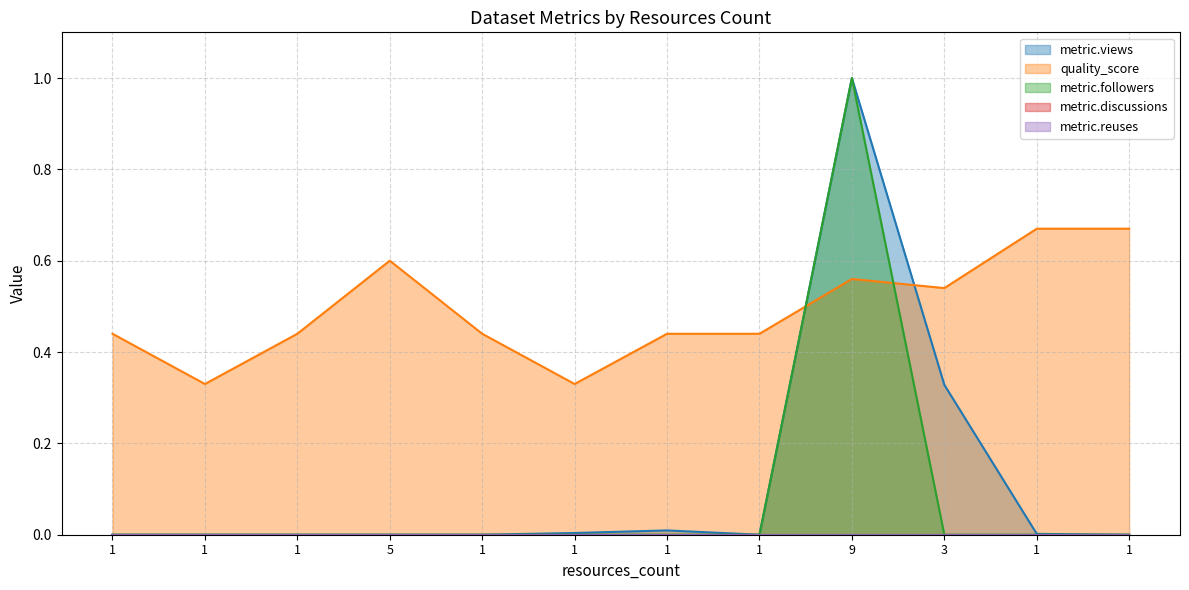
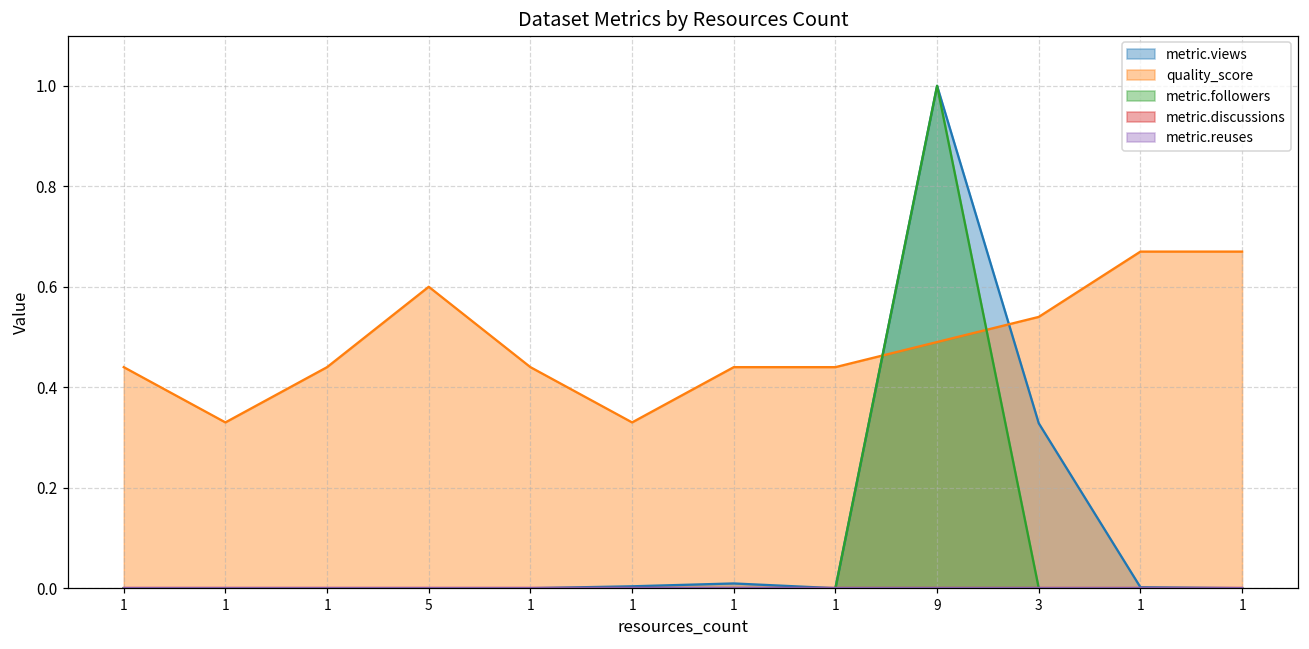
quality_score, 9: 0.56 -> 0.49
